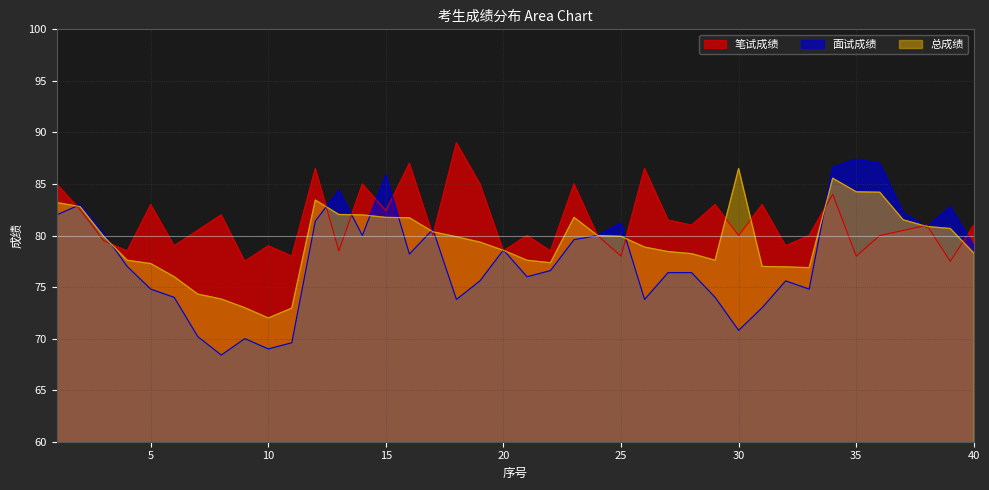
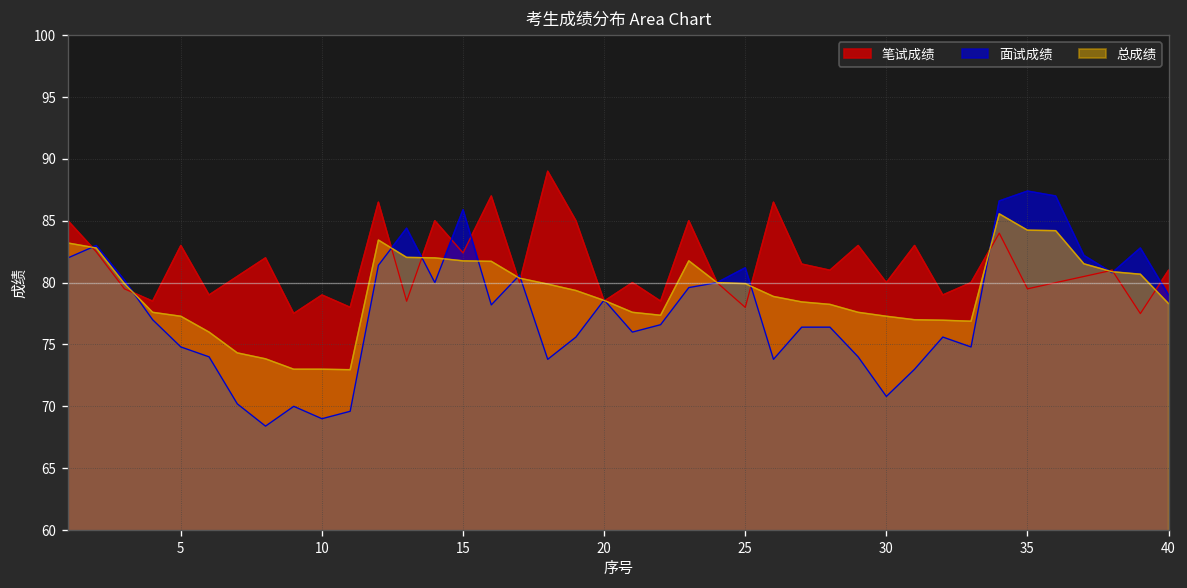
总成绩, 10: 72 -> 73
总成绩, 30: 86.5 -> 77.3
笔试成绩, 35: 78.0 -> 79.5
